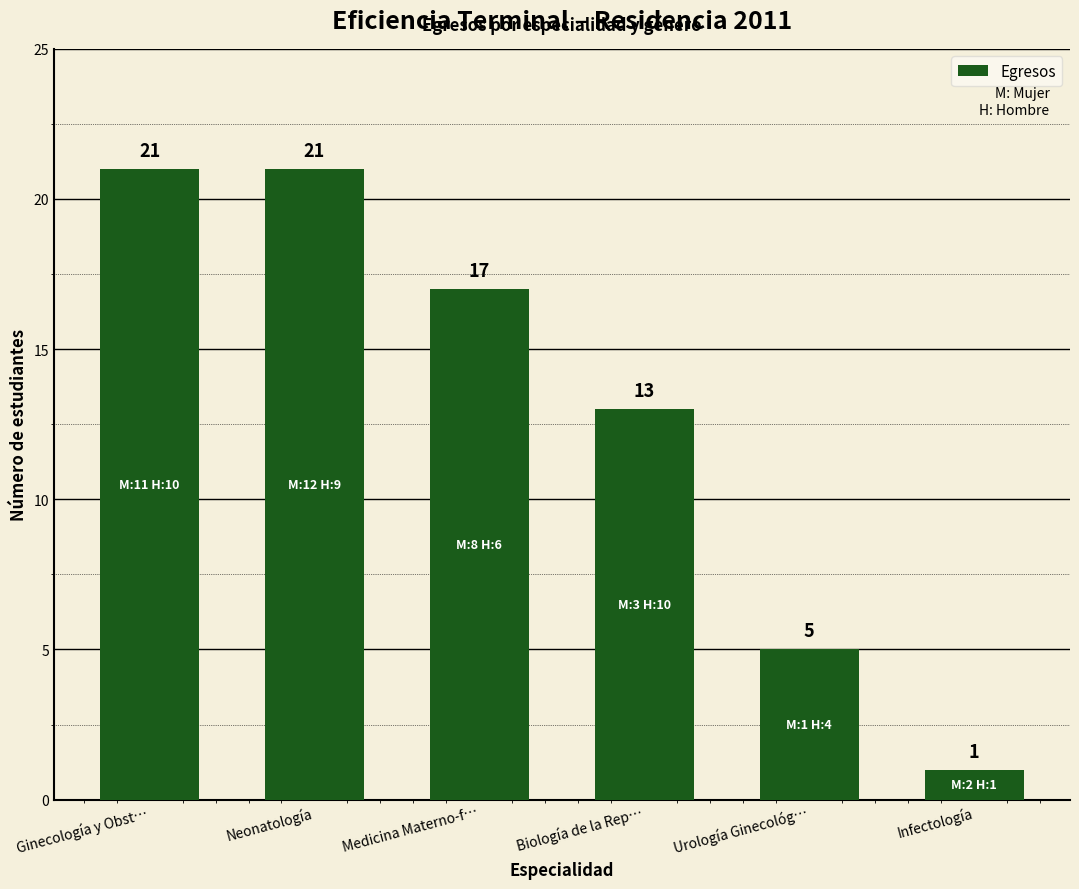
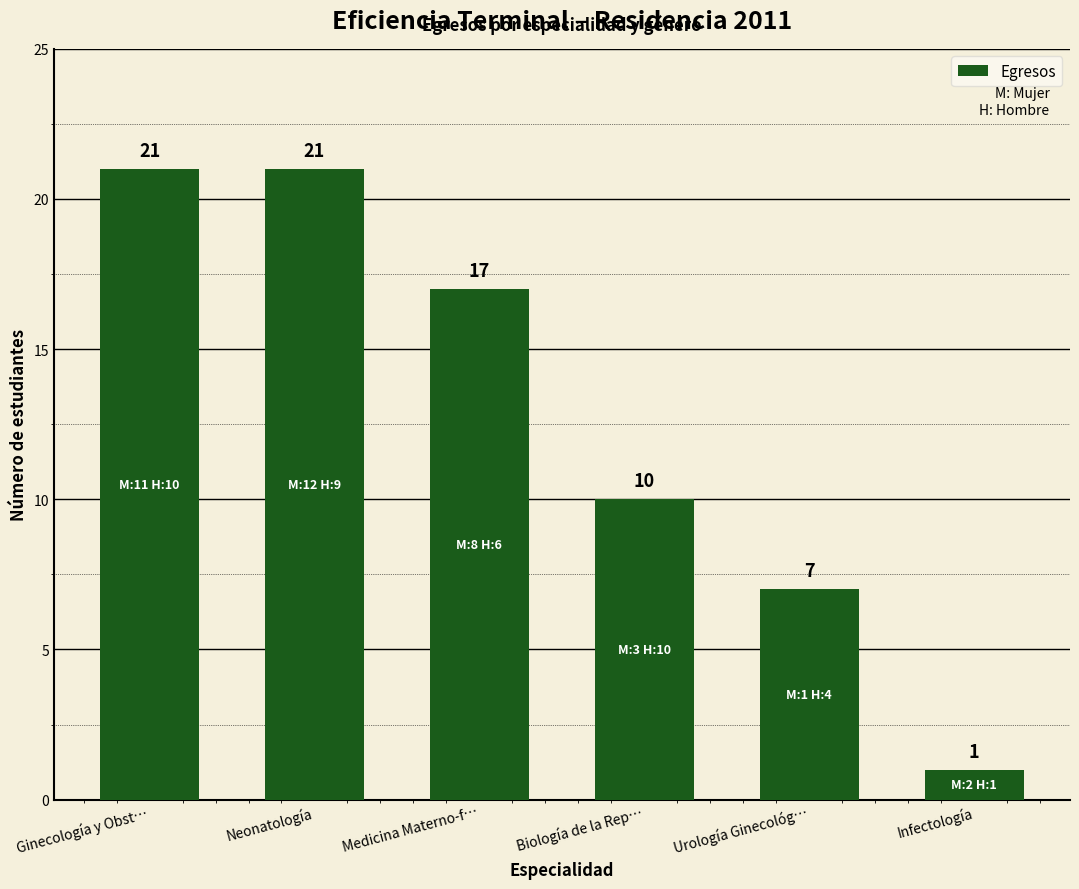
Biología de la Rep…: 13 -> 10
Urología Ginecológ…: 5 -> 7
